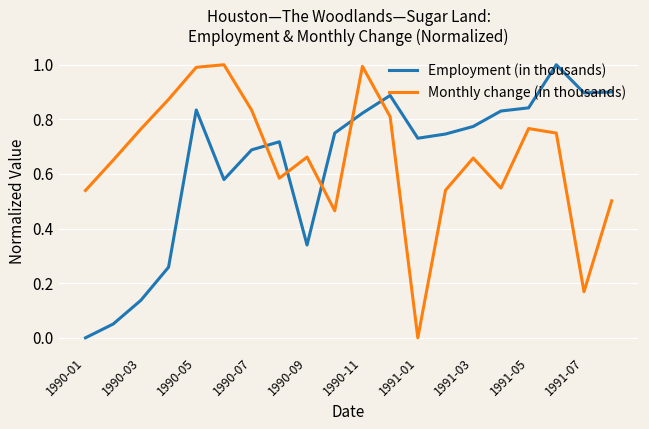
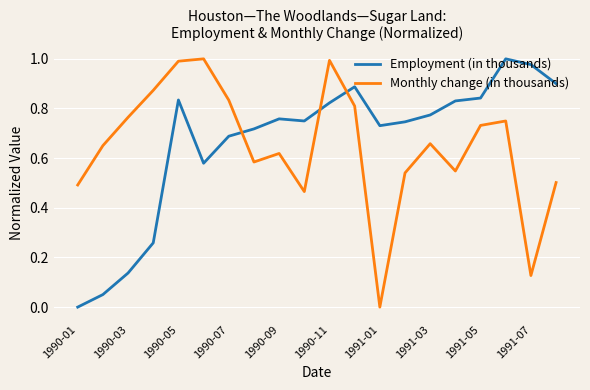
Monthly change (in thousands), 1990-01: 0.54 -> 0.49
Employment (in thousands), 1990-09: 0.34 -> 0.76
Monthly change (in thousands), 1990-09: 0.66 -> 0.62
Monthly change (in thousands), 1991-05: 0.77 -> 0.73
Employment (in thousands), 1991-07: 0.90 -> 0.98
Monthly change (in thousands), 1991-07: 0.17 -> 0.13
